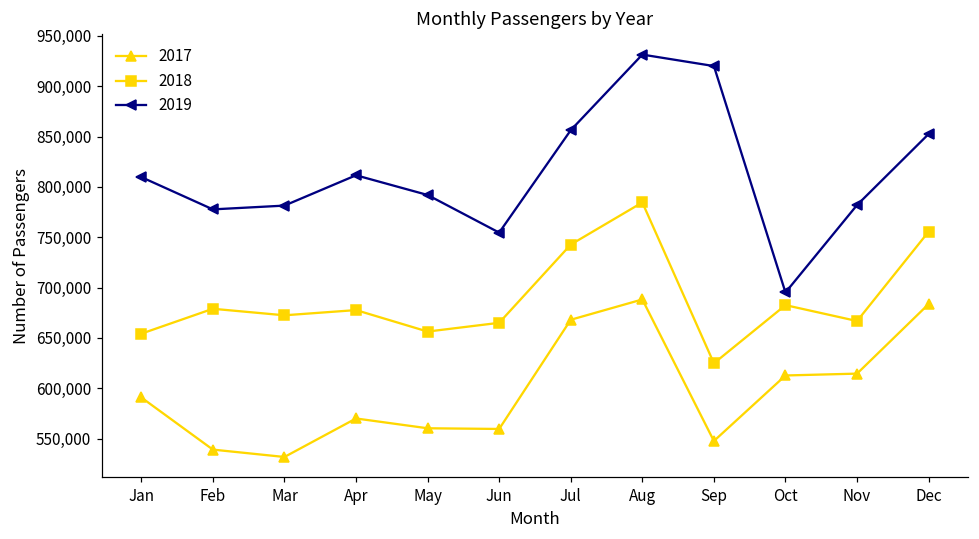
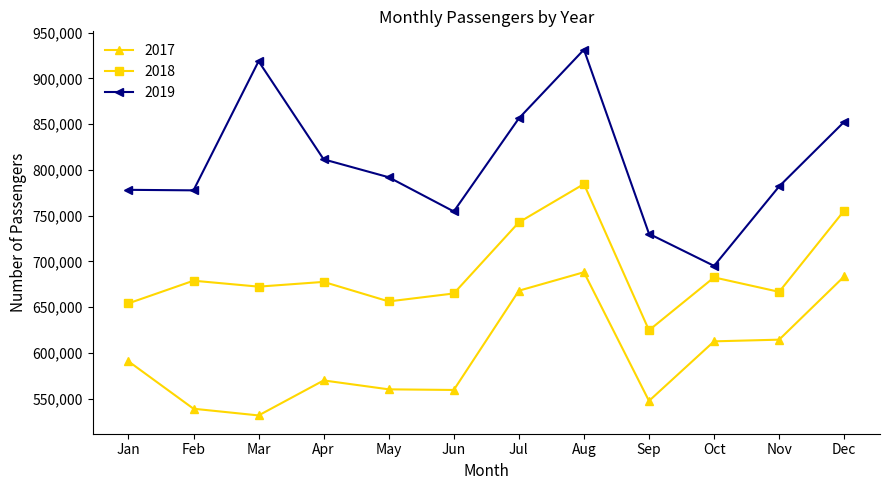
2019, Jan: 810,000 -> 780,000
2019, Mar: 780,000 -> 920,000
2019, Sep: 920,000 -> 730,000
